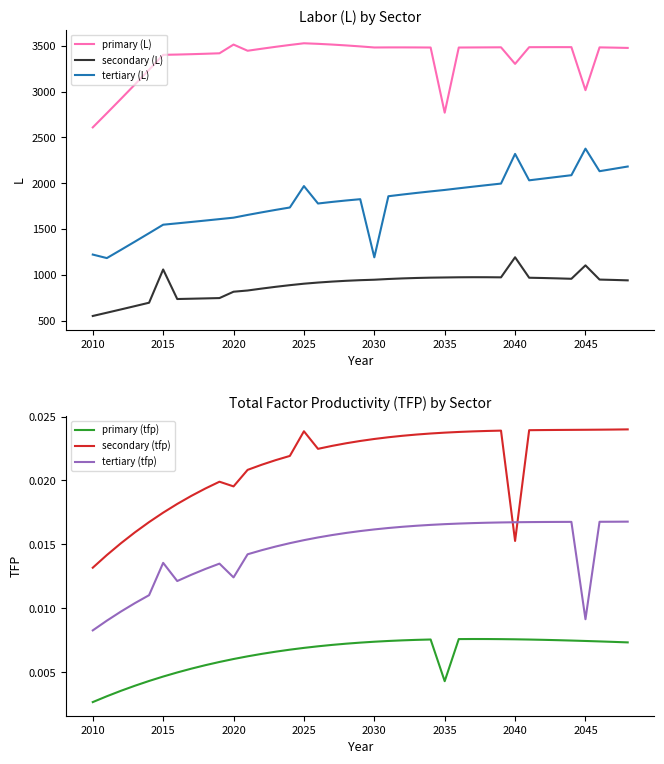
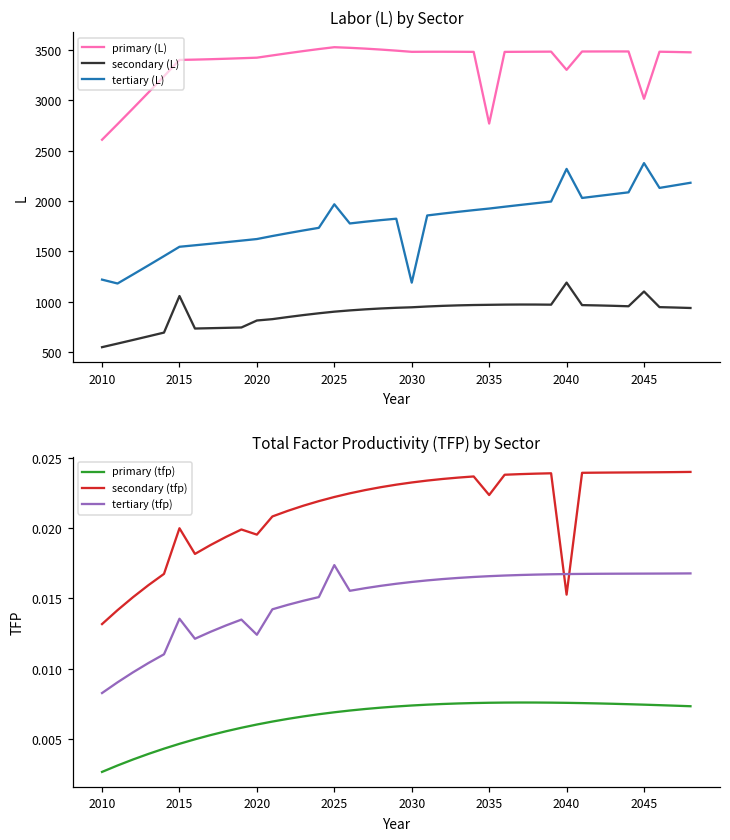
Labor (L) by Sector, primary (L), 2020: 3500 -> 3400
Total Factor Productivity (TFP) by Sector, secondary (tfp), 2015: 0.0175 -> 0.0200
Total Factor Productivity (TFP) by Sector, secondary (tfp), 2025: 0.0238 -> 0.0222
Total Factor Productivity (TFP) by Sector, tertiary (tfp), 2025: 0.0153 -> 0.0174
Total Factor Productivity (TFP) by Sector, primary (tfp), 2035: 0.0043 -> 0.0076
Total Factor Productivity (TFP) by Sector, secondary (tfp), 2035: 0.0237 -> 0.0224
Total Factor Productivity (TFP) by Sector, tertiary (tfp), 2045: 0.0092 -> 0.0168
